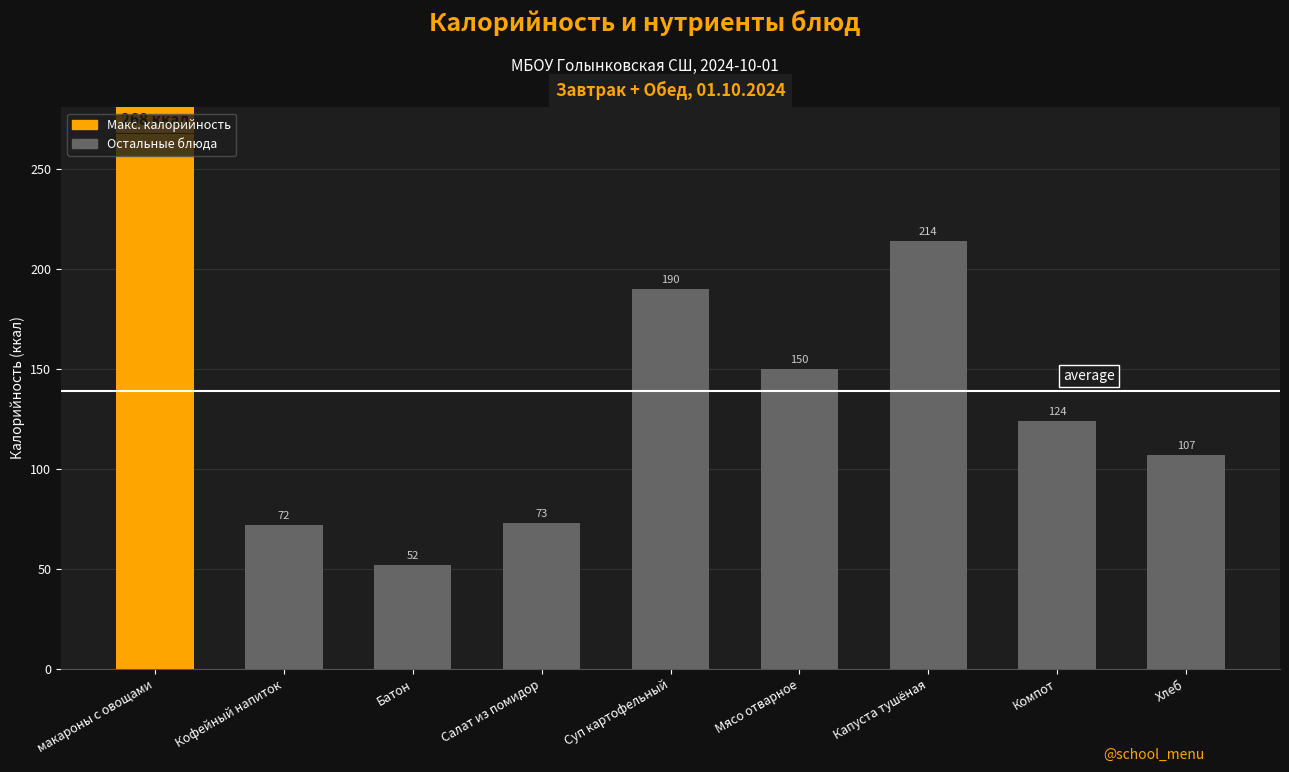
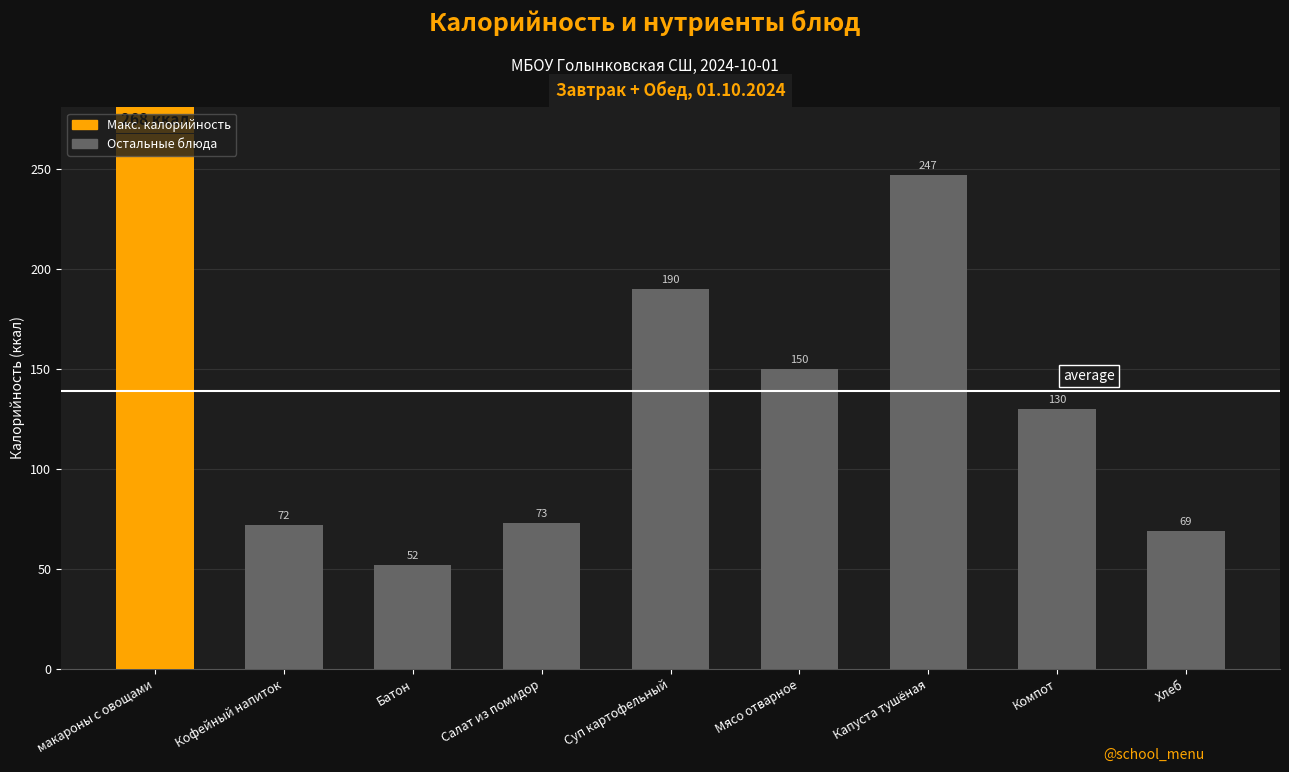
Капуста тушёная: 214 -> 247
Компот: 124 -> 130
Хлеб: 107 -> 69
